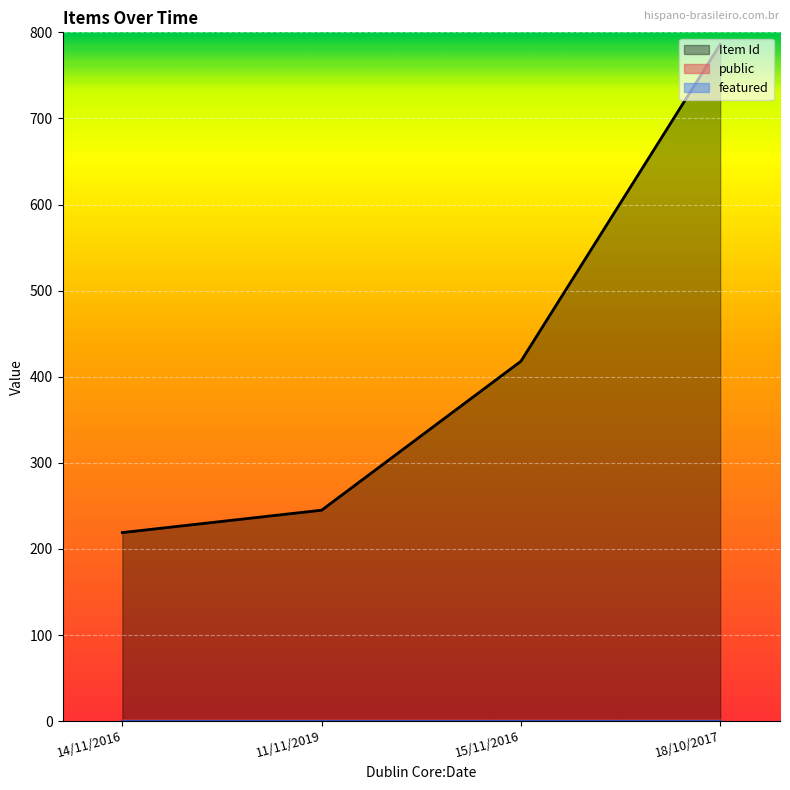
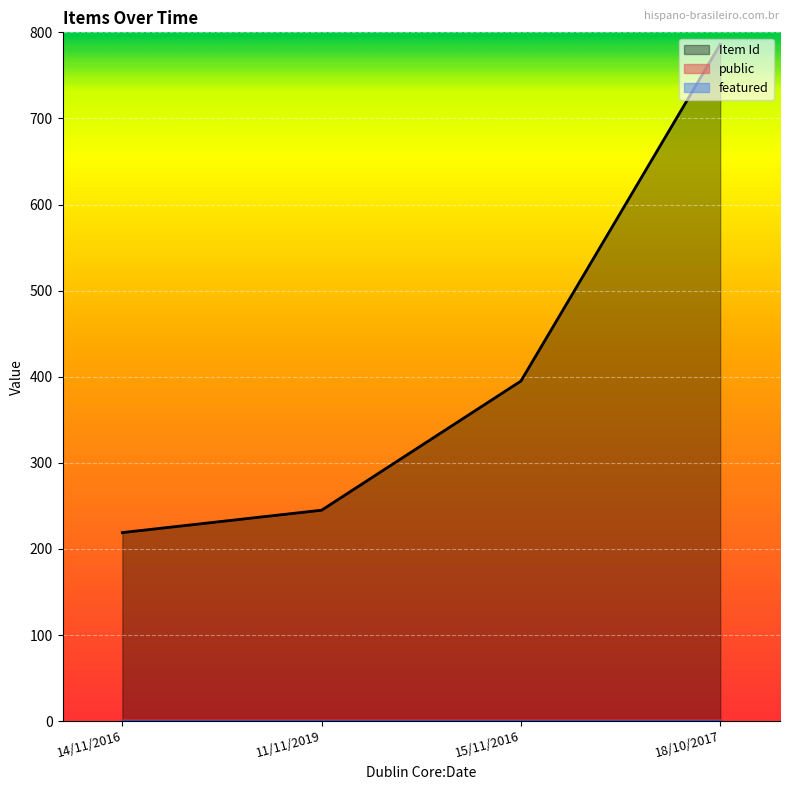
Item Id, 15/11/2016: 420 -> 400
